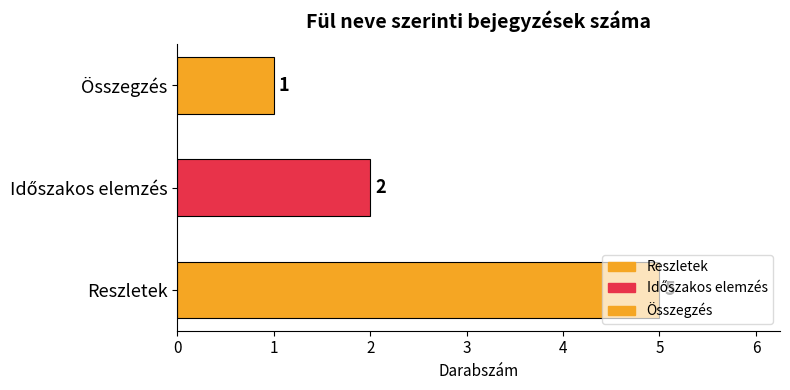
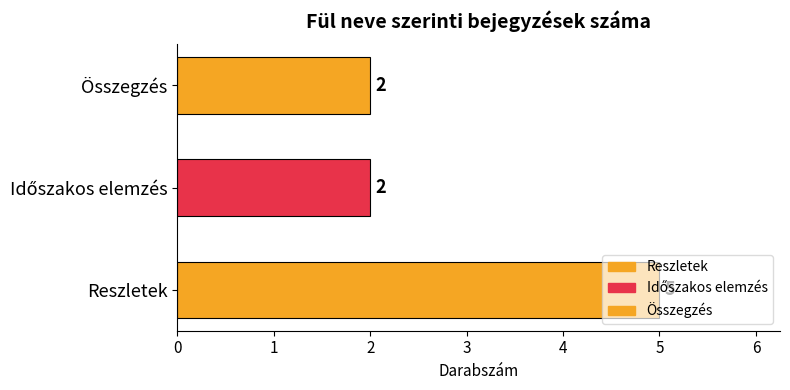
Összegzés: 1 -> 2
